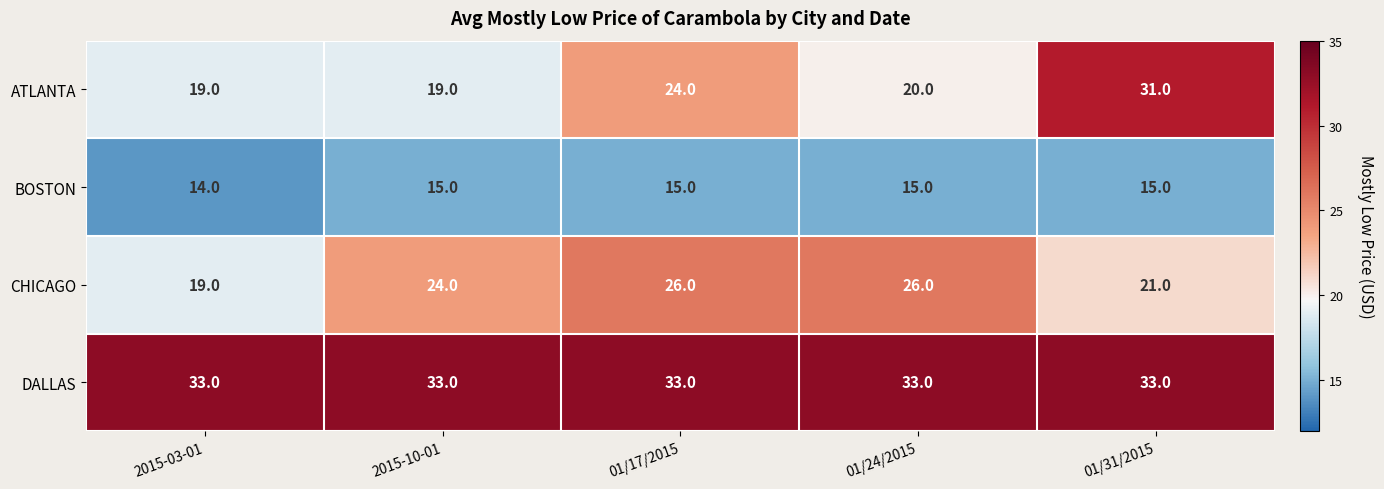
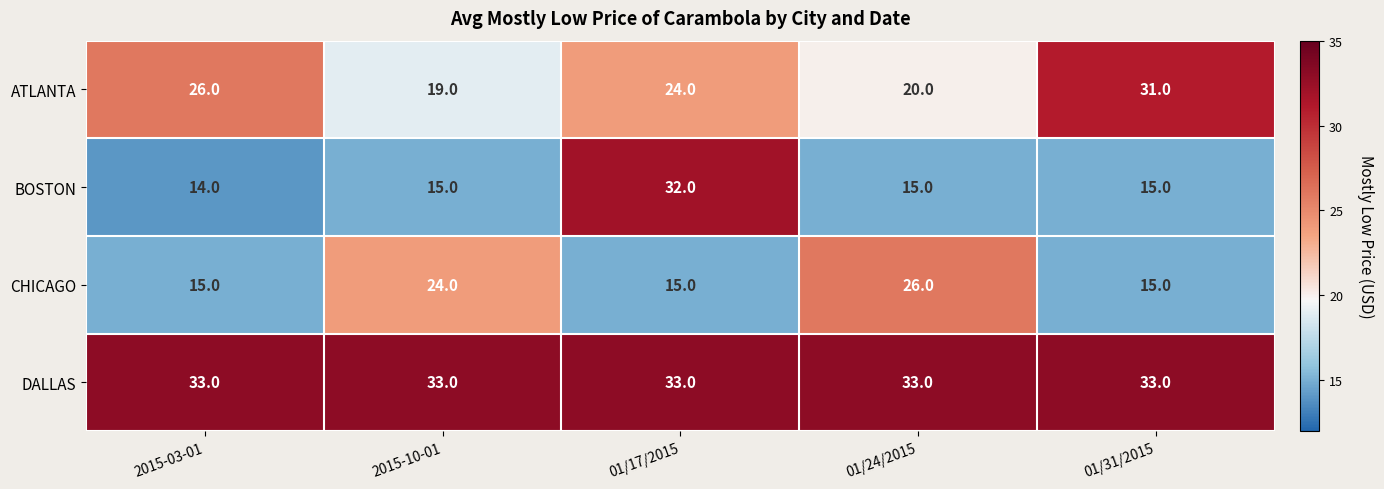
ATLANTA, 2015-03-01: 19.0 -> 26.0
BOSTON, 01/17/2015: 15.0 -> 32.0
CHICAGO, 2015-03-01: 19.0 -> 15.0
CHICAGO, 01/17/2015: 26.0 -> 15.0
CHICAGO, 01/31/2015: 21.0 -> 15.0
